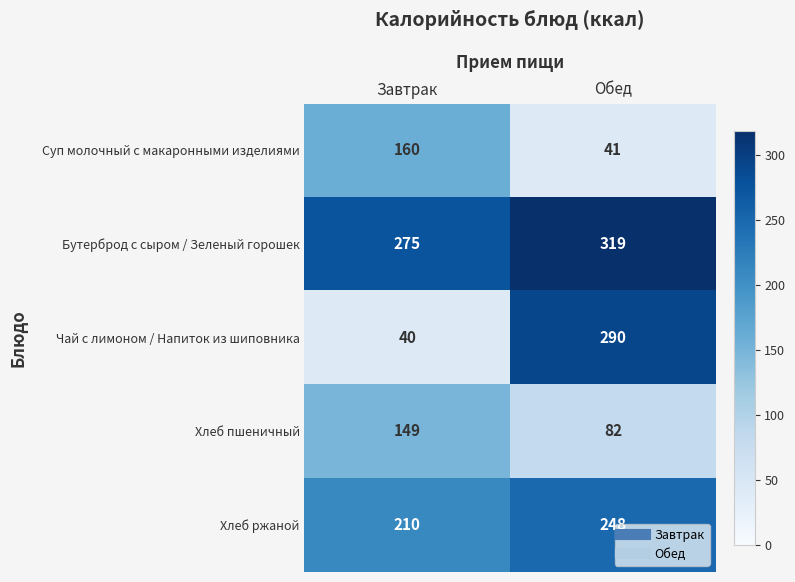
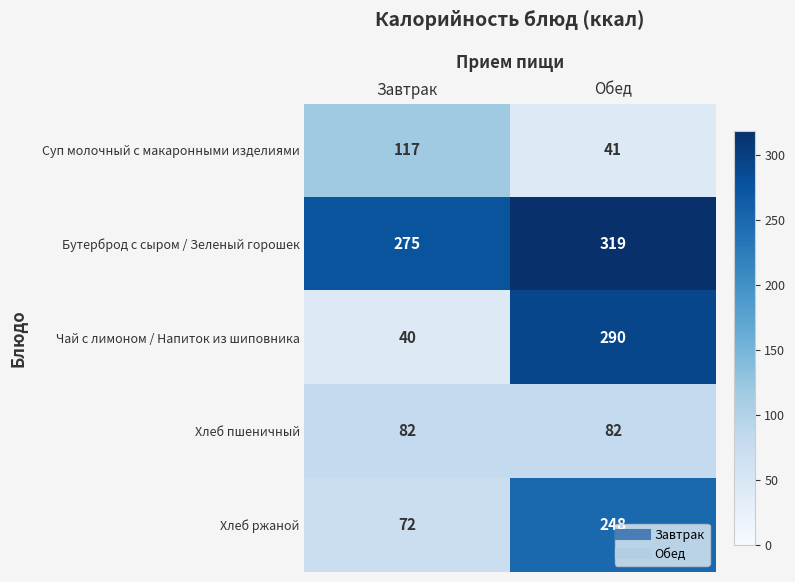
Суп молочный с макаронными изделиями, Завтрак: 160 -> 117
Хлеб пшеничный, Завтрак: 149 -> 82
Хлеб ржаной, Завтрак: 210 -> 72
